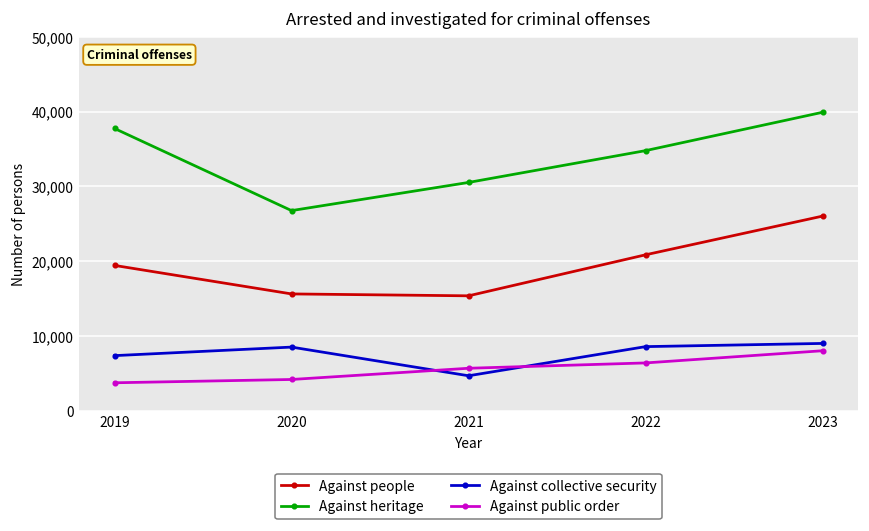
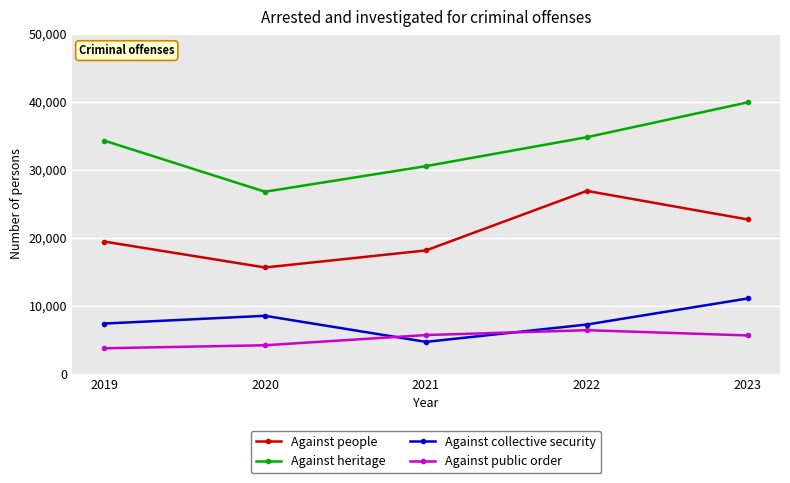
Against heritage, 2019: 38,000 -> 34,000
Against people, 2021: 15,000 -> 18,000
Against people, 2022: 21,000 -> 27,000
Against collective security, 2022: 9,000 -> 7,000
Against people, 2023: 26,000 -> 23,000
Against collective security, 2023: 9,000 -> 11,000
Against public order, 2023: 8,000 -> 6,000
